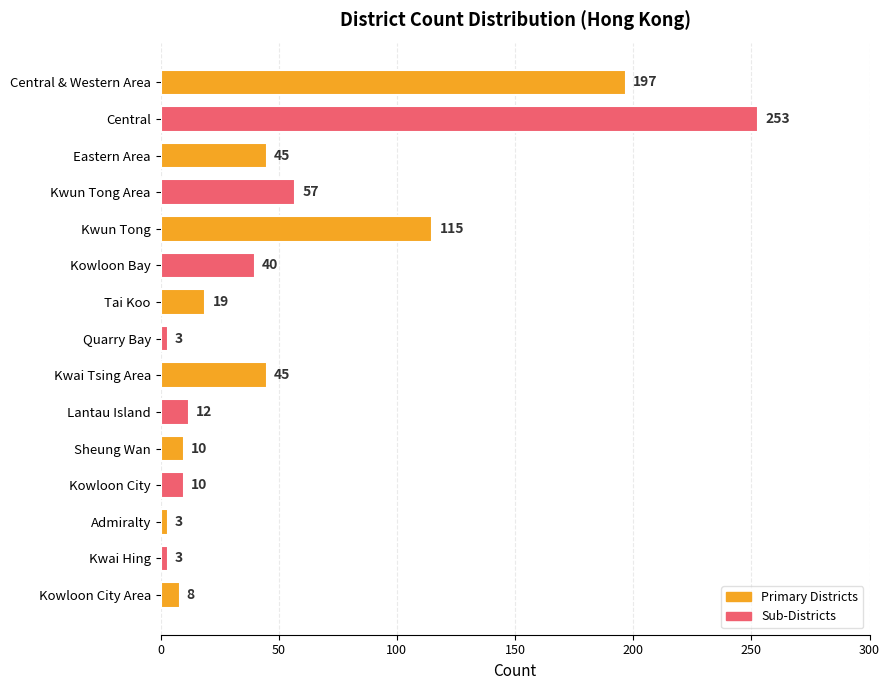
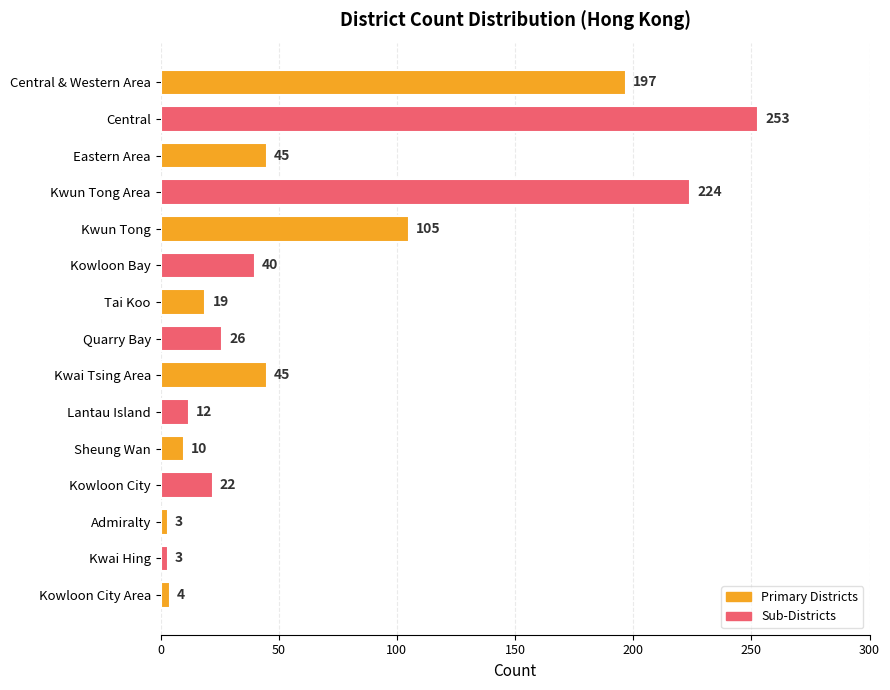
Kwun Tong Area: 57 -> 224
Kwun Tong: 115 -> 105
Quarry Bay: 3 -> 26
Kowloon City: 10 -> 22
Kowloon City Area: 8 -> 4
